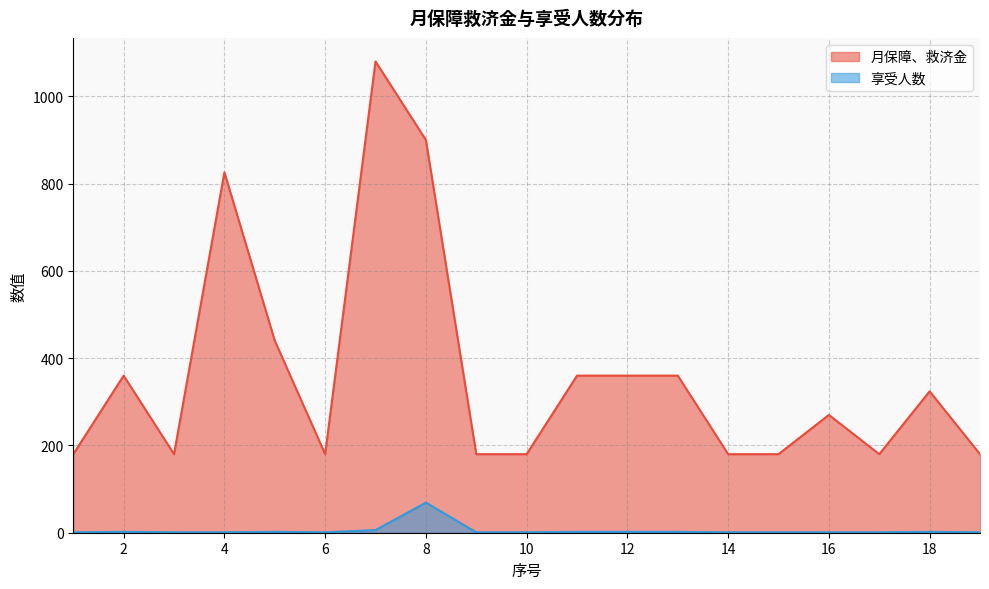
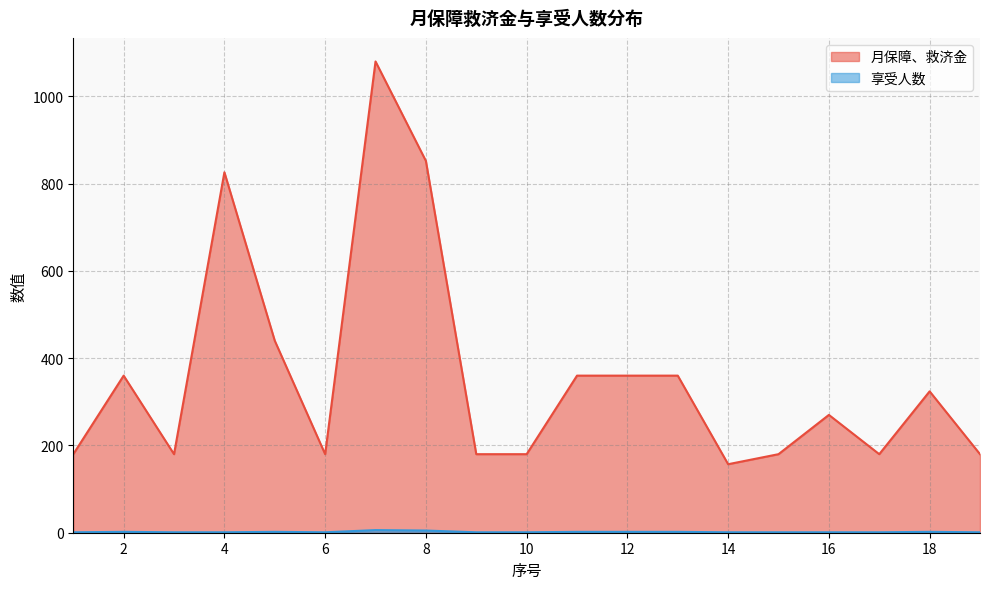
月保障、救济金, 8: 900 -> 850
享受人数, 8: 70 -> 10
月保障、救济金, 14: 180 -> 160
